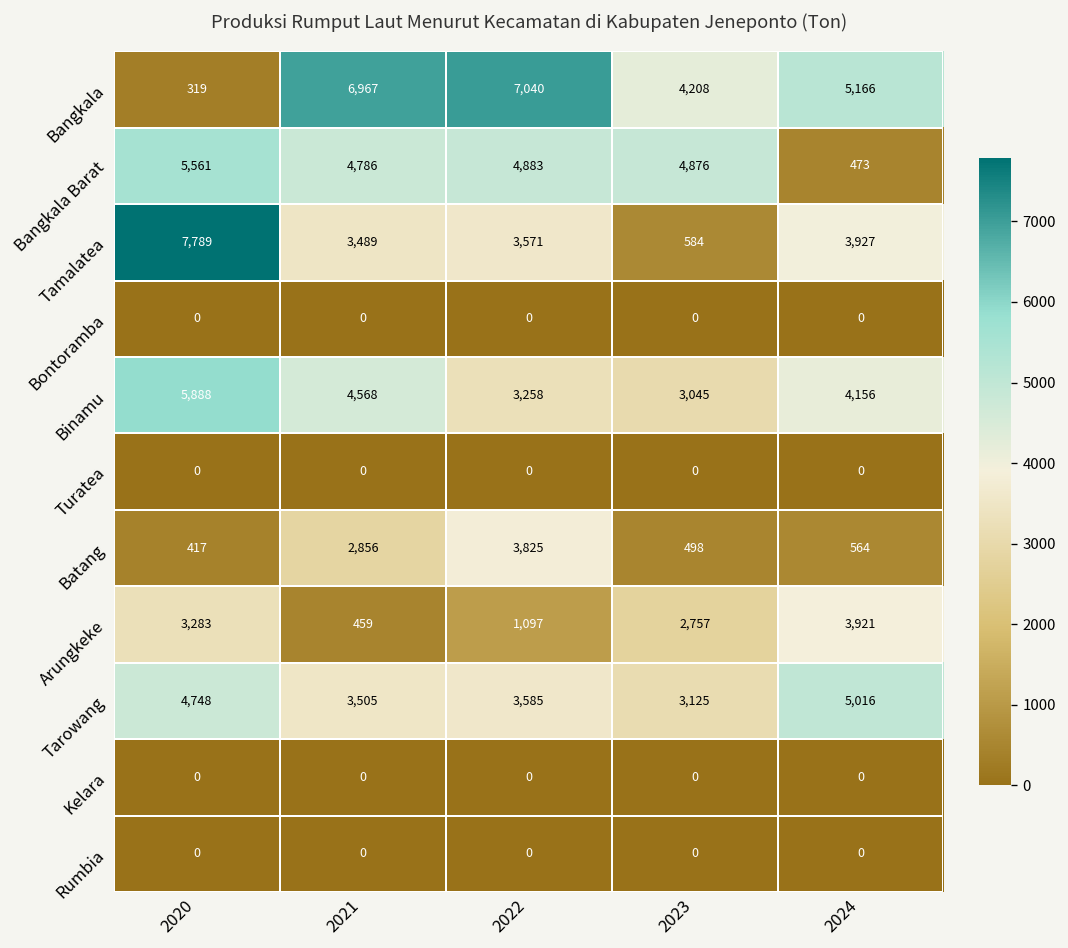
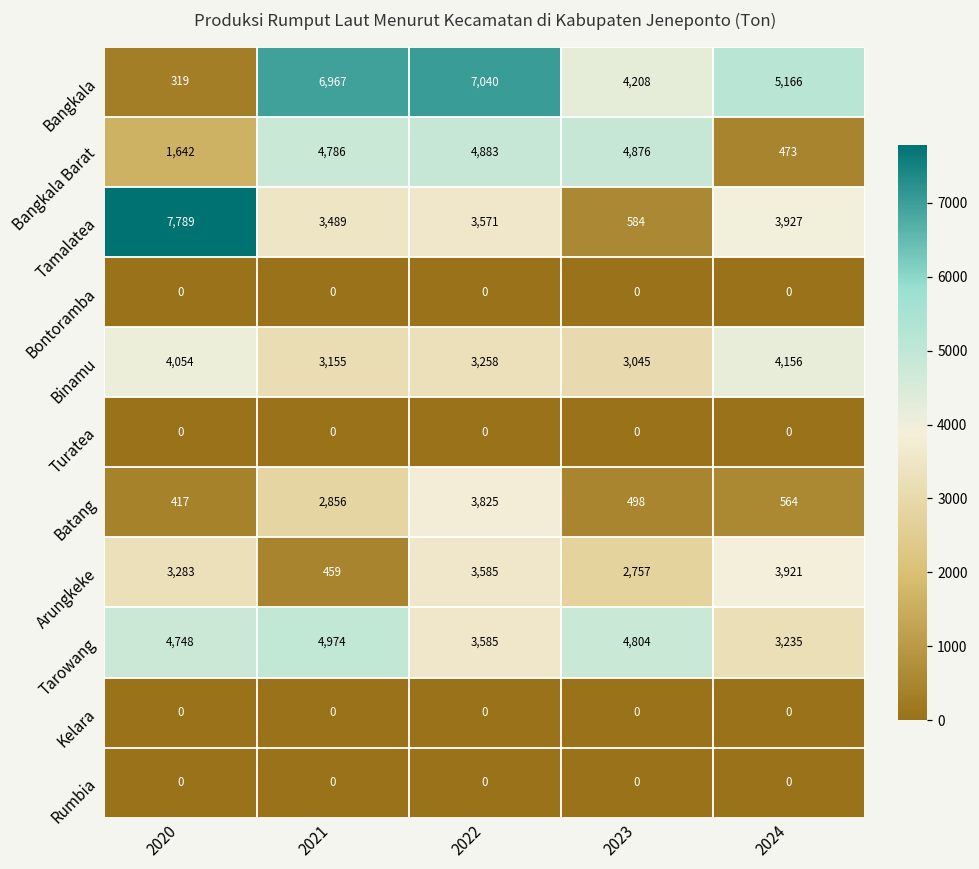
Bangkala Barat, 2020: 5,561 -> 1,642
Binamu, 2020: 5,888 -> 4,054
Binamu, 2021: 4,568 -> 3,155
Arungkeke, 2022: 1,097 -> 3,585
Tarowang, 2021: 3,505 -> 4,974
Tarowang, 2023: 3,125 -> 4,804
Tarowang, 2024: 5,016 -> 3,235
